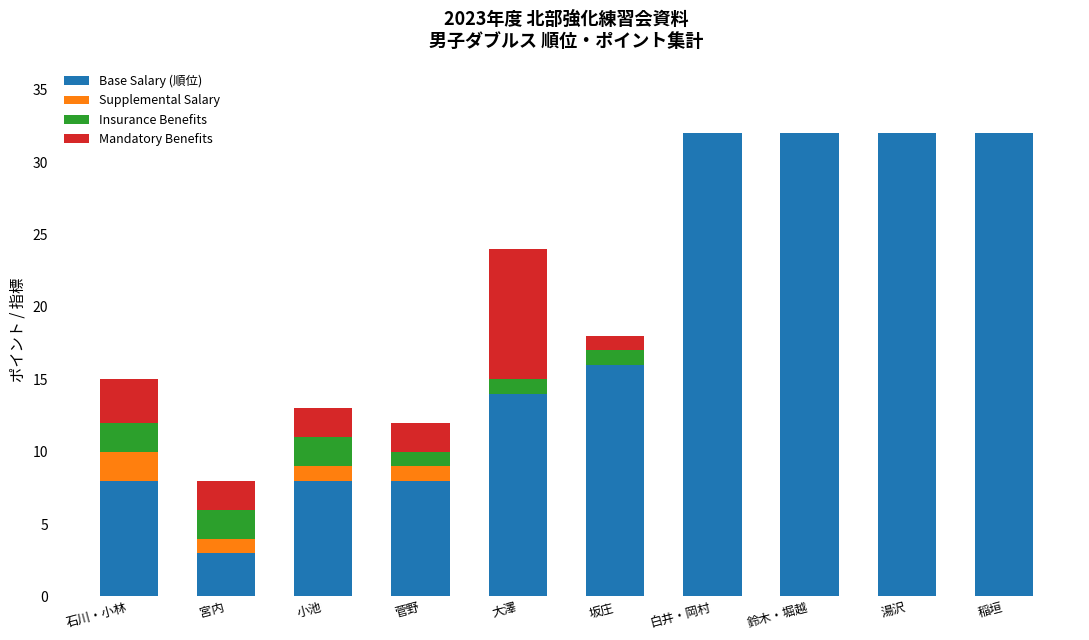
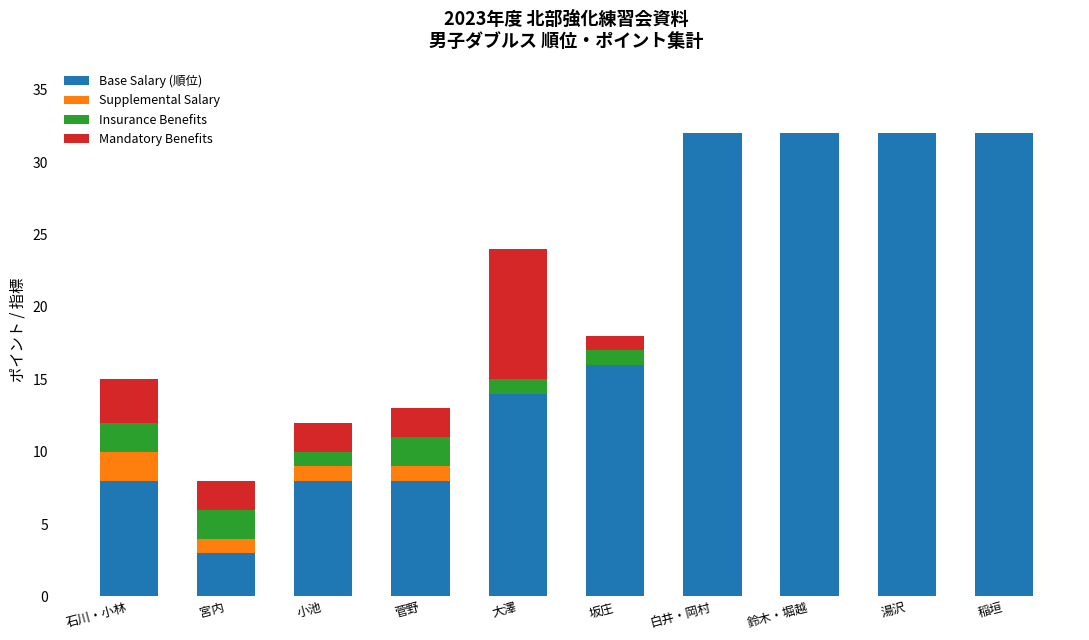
Insurance Benefits, 小池: 2 -> 1
Insurance Benefits, 菅野: 1 -> 2
